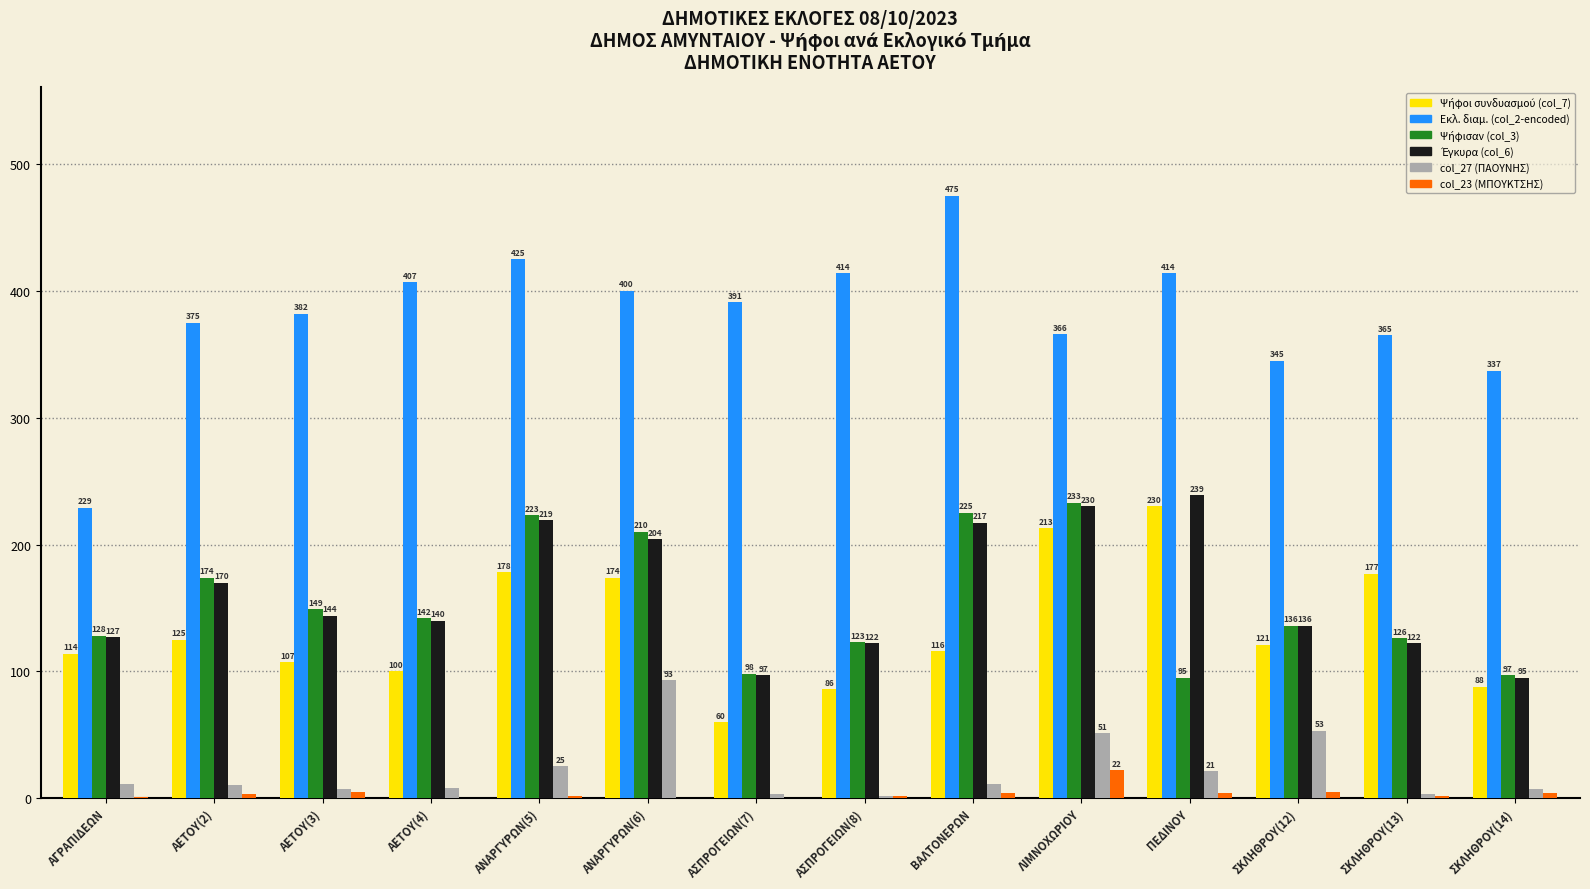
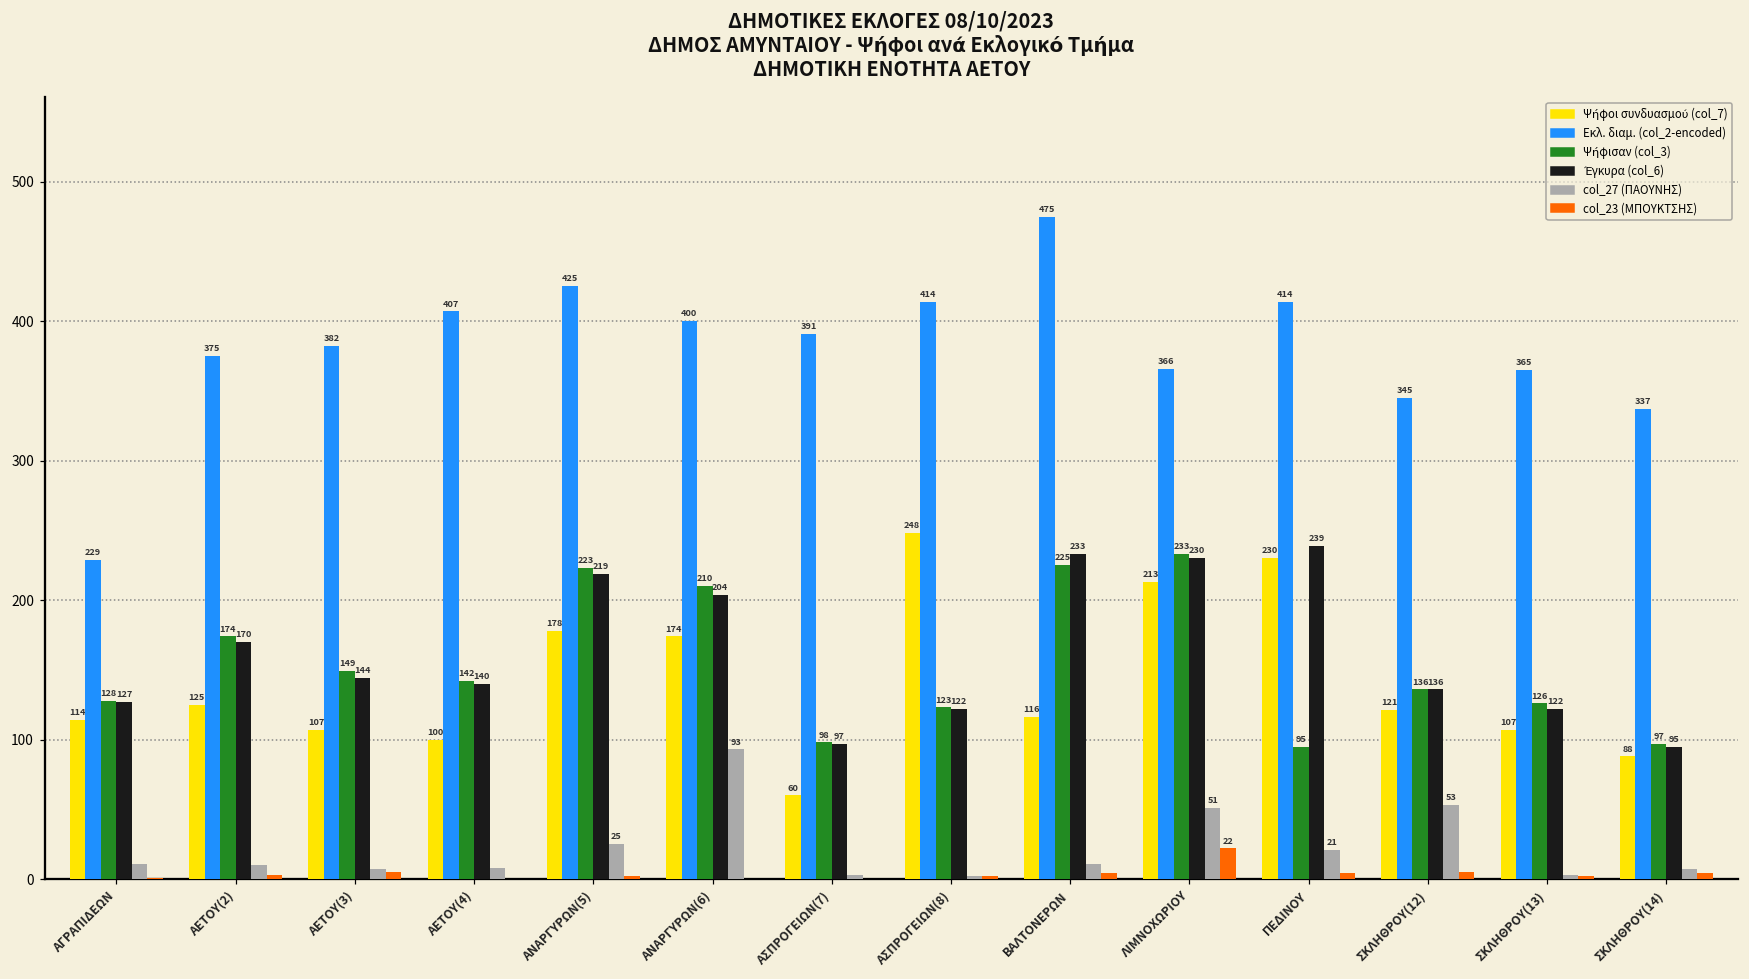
Ψήφοι συνδυασμού (col_7), ΑΣΠΡΟΓΕΙΩΝ(8): 86 -> 248
Έγκυρα (col_6), ΒΑΛΤΟΝΕΡΩΝ: 217 -> 233
Ψήφοι συνδυασμού (col_7), ΣΚΛΗΘΡΟΥ(13): 177 -> 107
